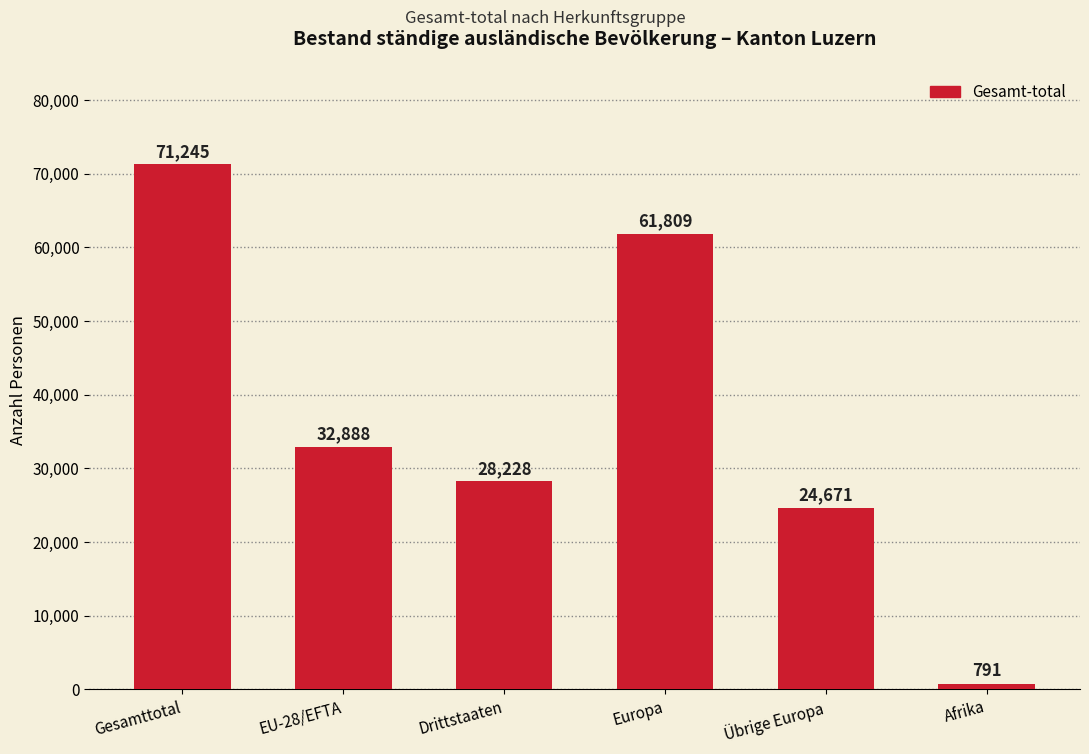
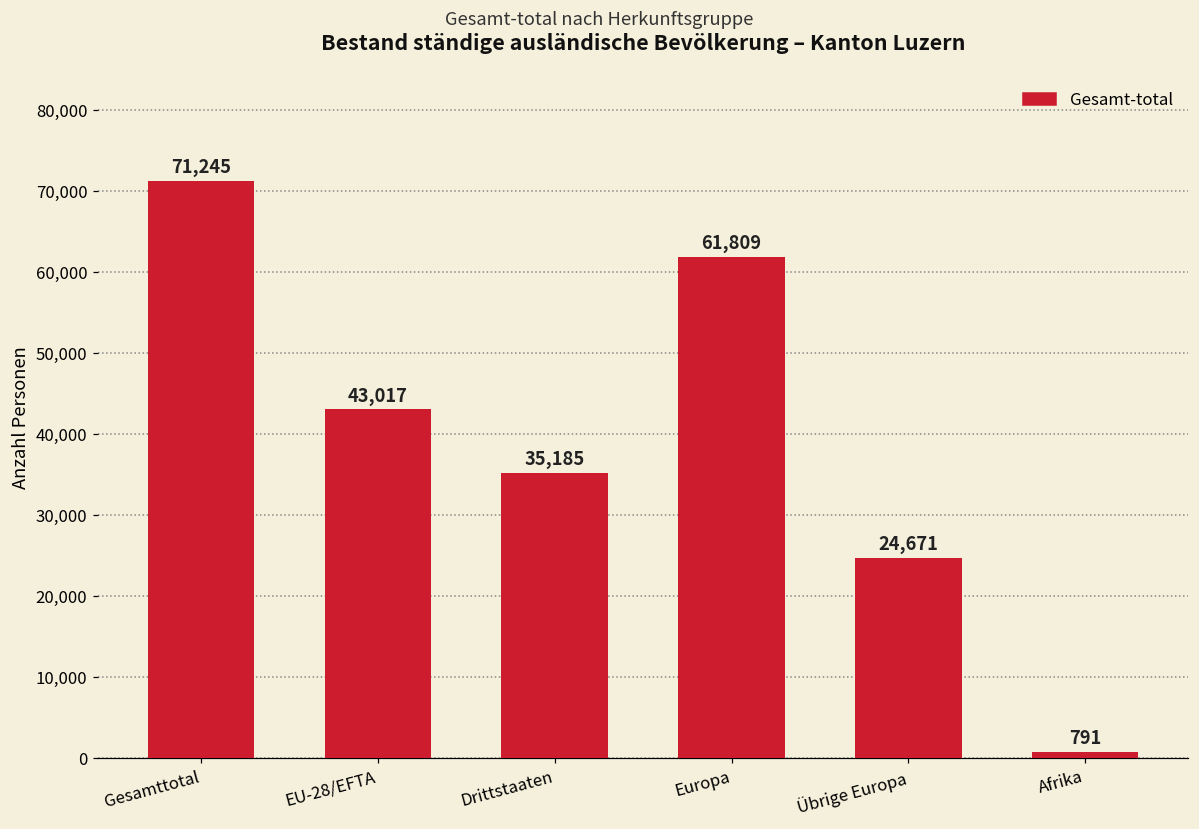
EU-28/EFTA: 32,888 -> 43,017
Drittstaaten: 28,228 -> 35,185
